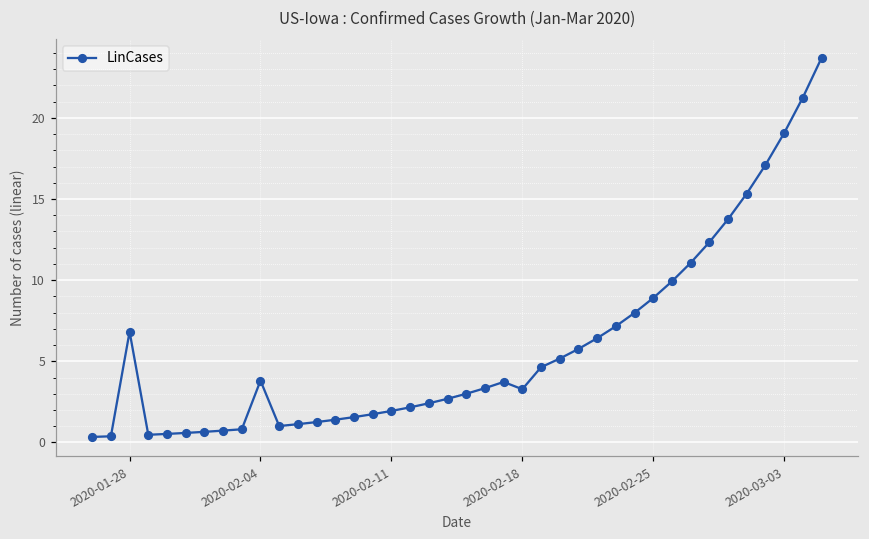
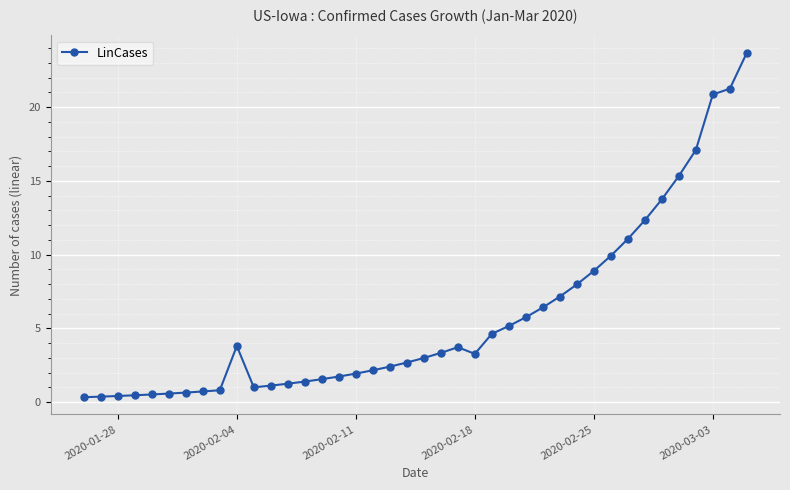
2020-01-28: 6.8 -> 0.4
2020-03-03: 19.1 -> 20.9
